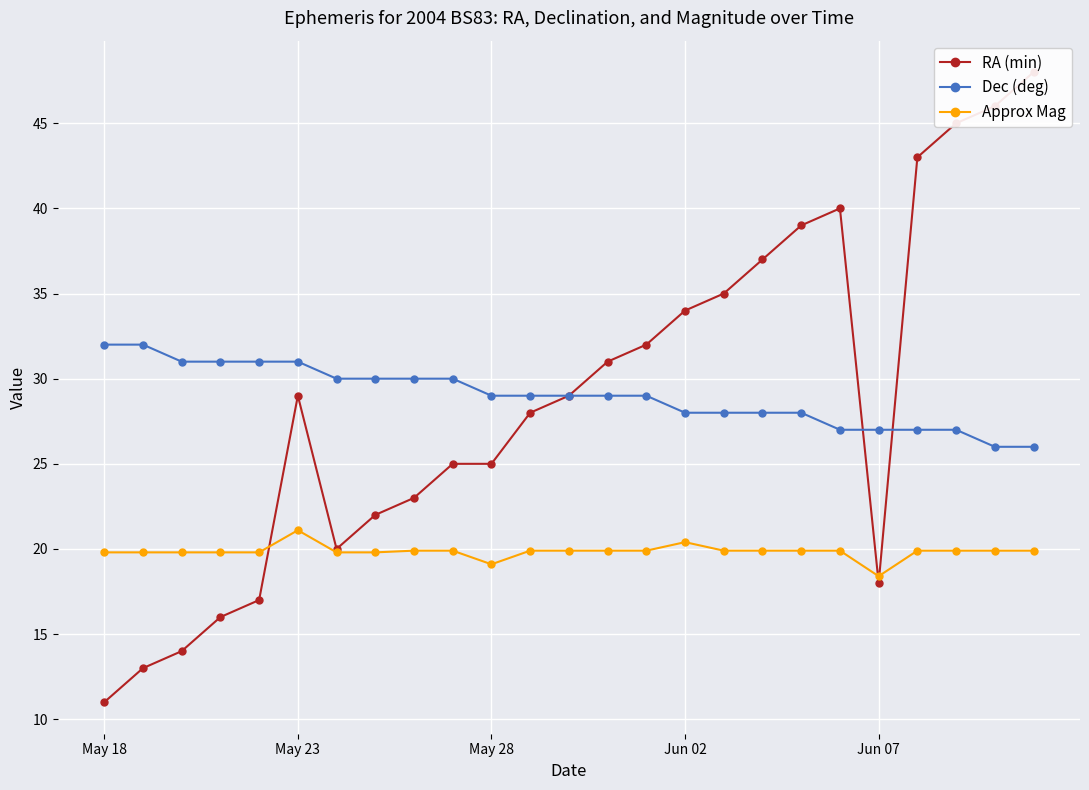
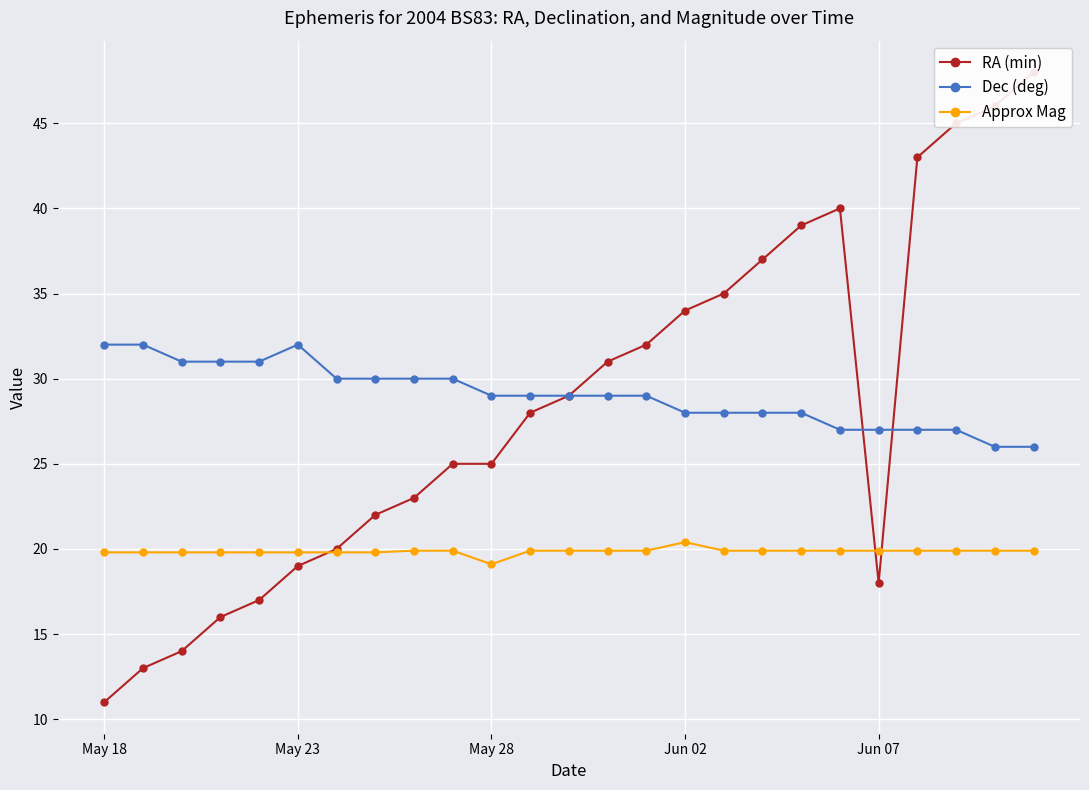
RA (min), May 23: 29 -> 19
Dec (deg), May 23: 31 -> 32
Approx Mag, May 23: 21.1 -> 19.8
Approx Mag, Jun 07: 18.4 -> 19.9
